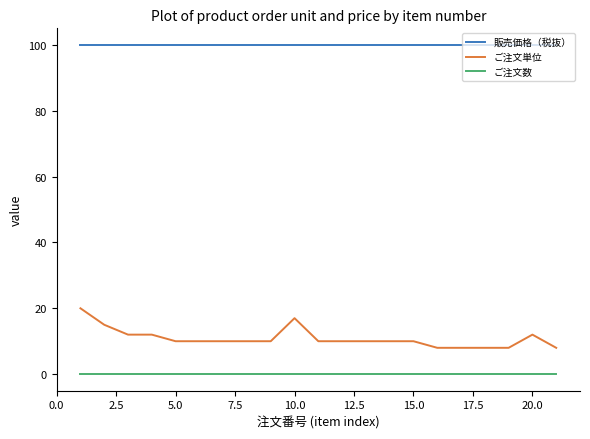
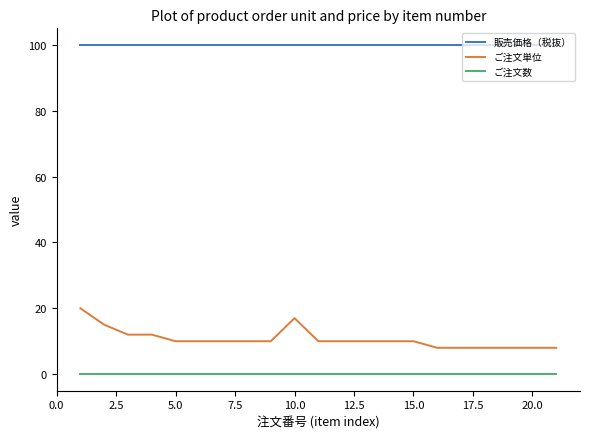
ご注文単位, 20.0: 12 -> 8
